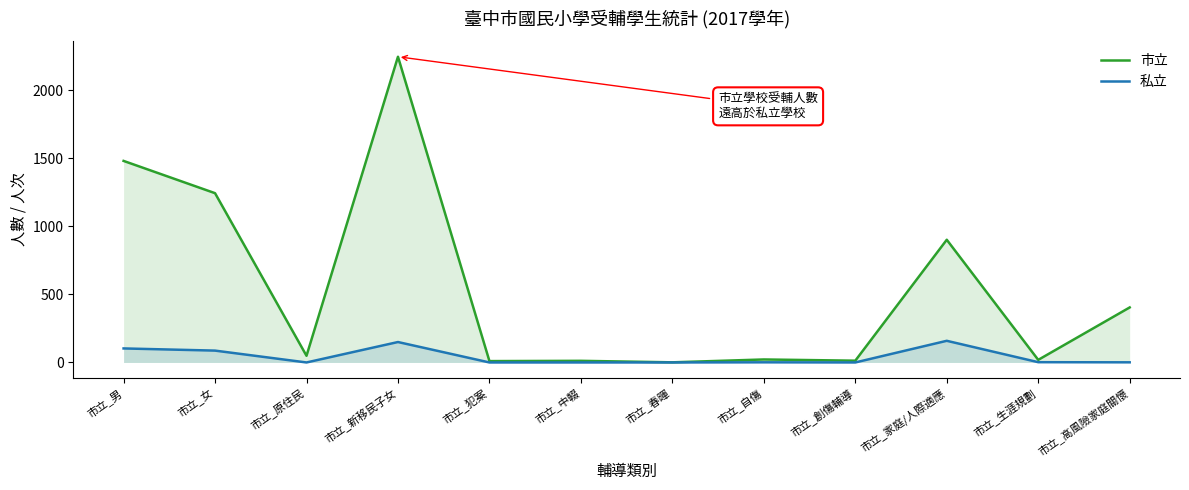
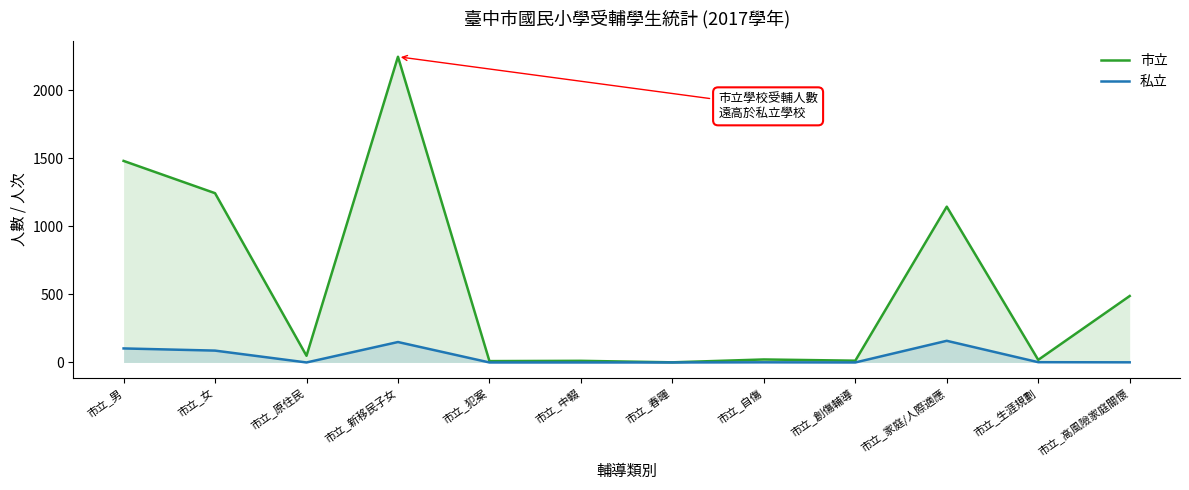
市立, 市立_家庭/人際適應: 900 -> 1140
市立, 市立_高風險家庭關懷: 400 -> 490
